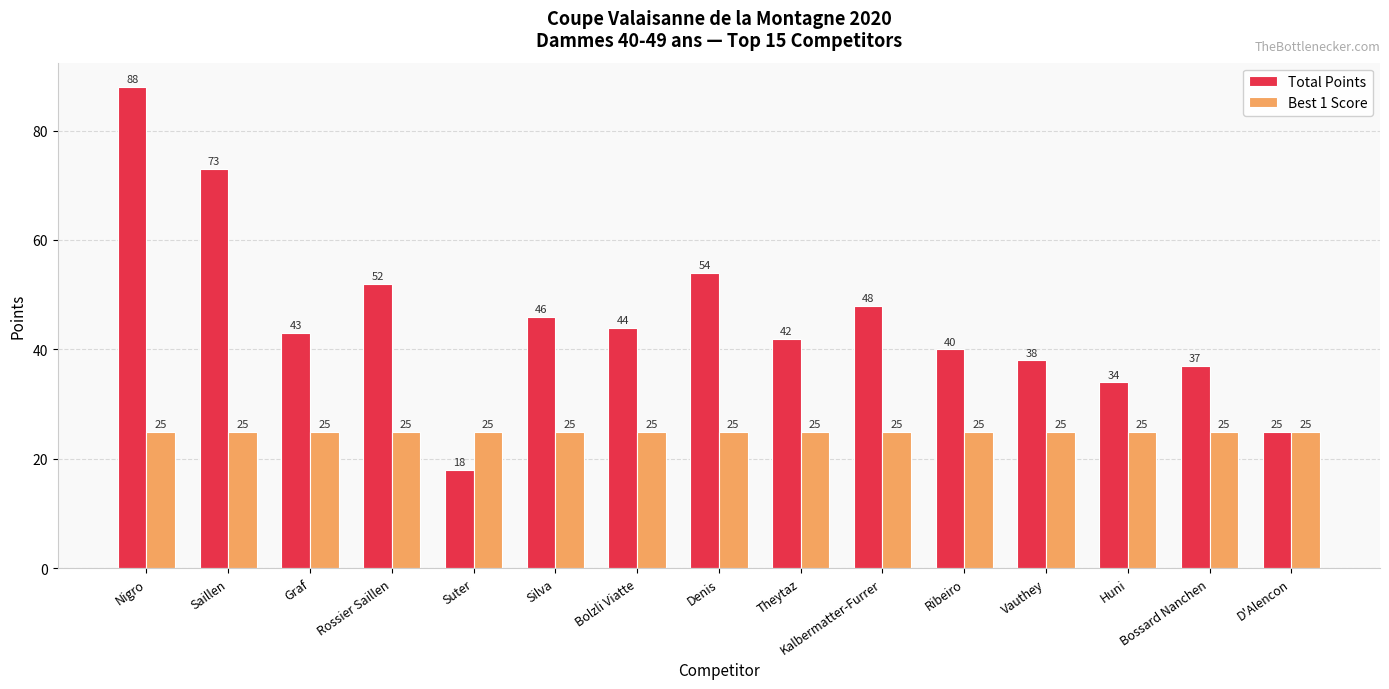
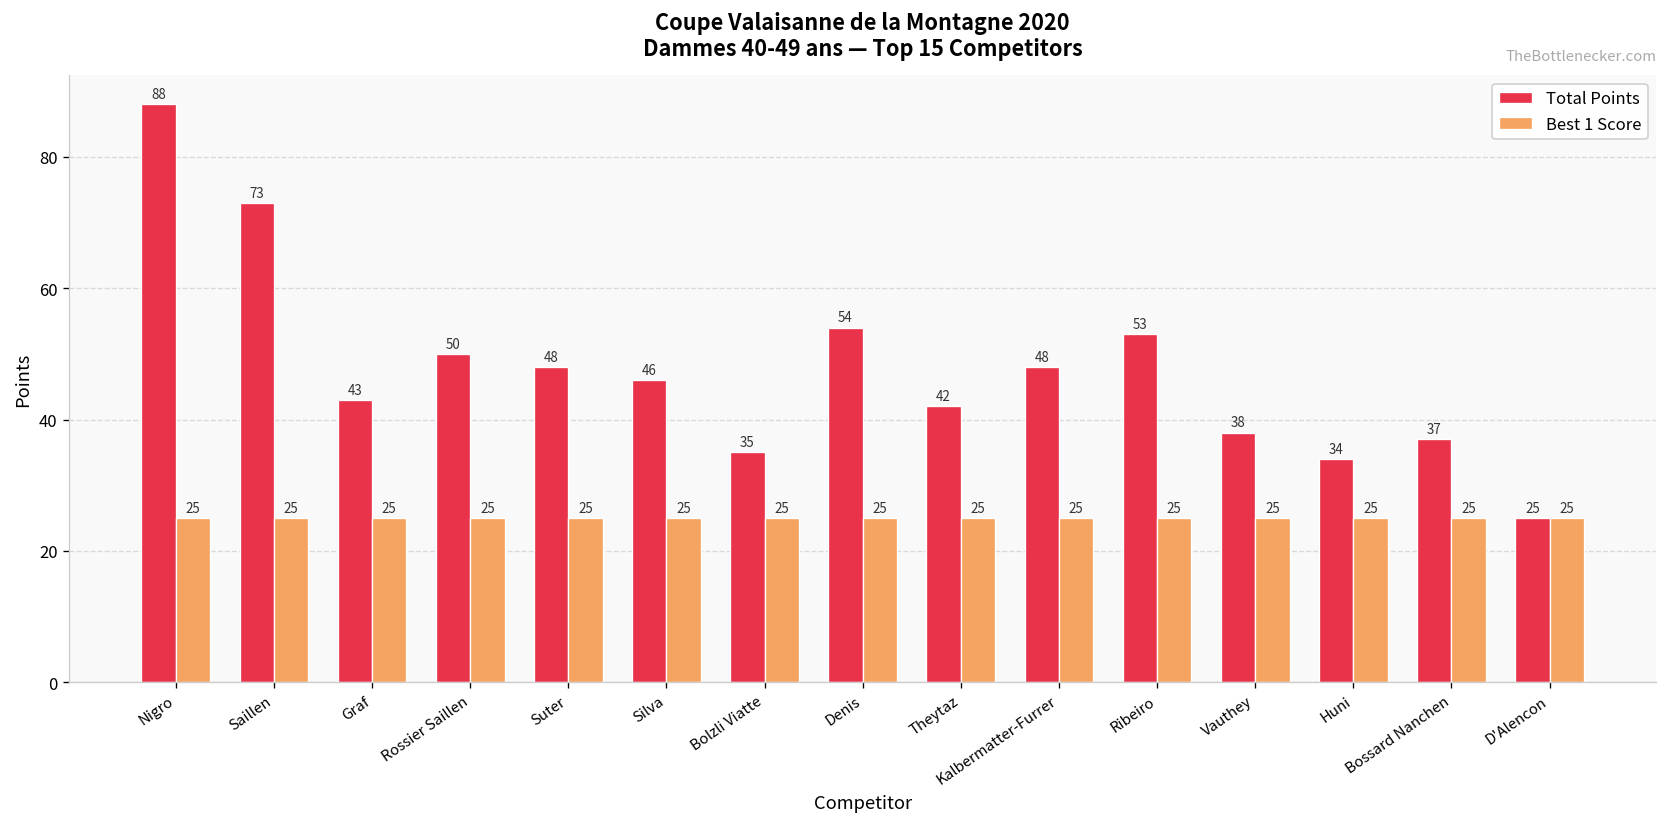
Total Points, Rossier Saillen: 52 -> 50
Total Points, Suter: 18 -> 48
Total Points, Bolzli Viatte: 44 -> 35
Total Points, Ribeiro: 40 -> 53
